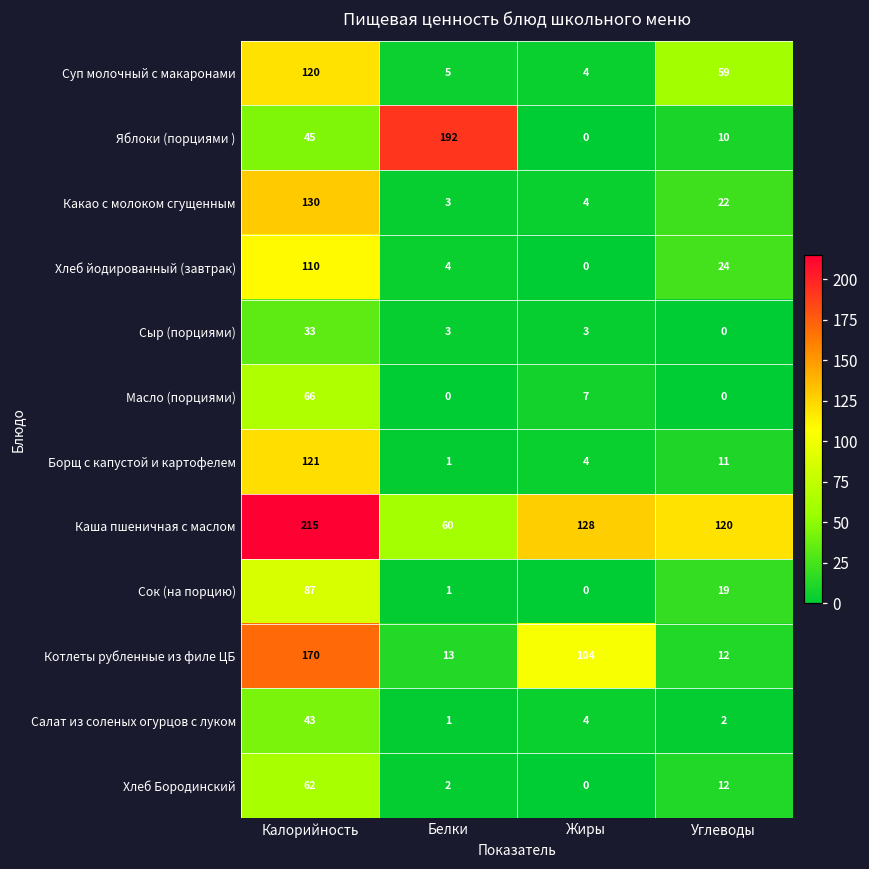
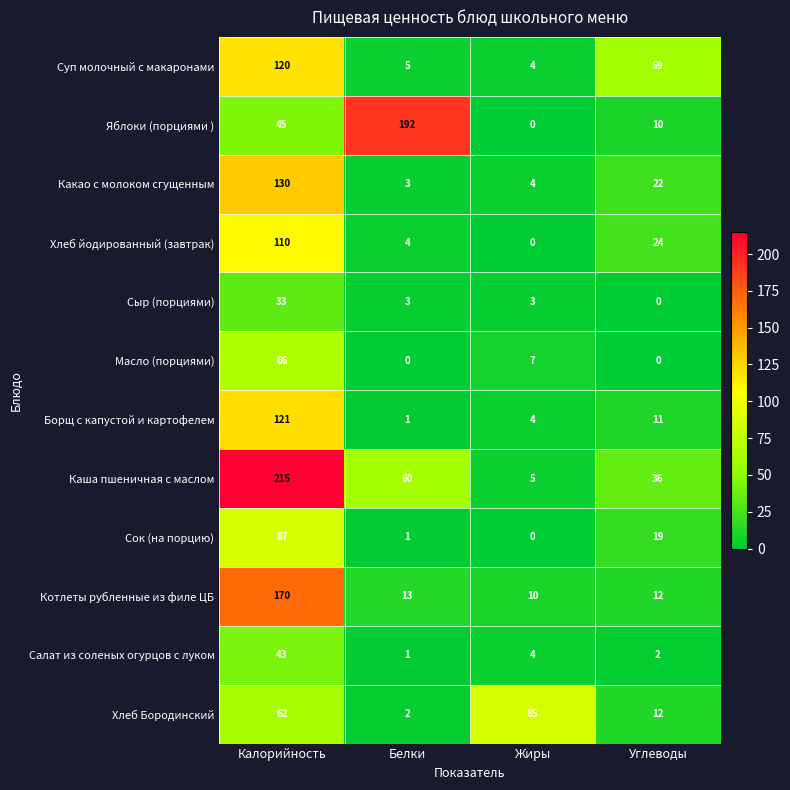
Каша пшеничная с маслом, Жиры: 128 -> 5
Каша пшеничная с маслом, Углеводы: 120 -> 36
Котлеты рубленные из филе ЦБ, Жиры: 104 -> 10
Хлеб Бородинский, Жиры: 0 -> 85
